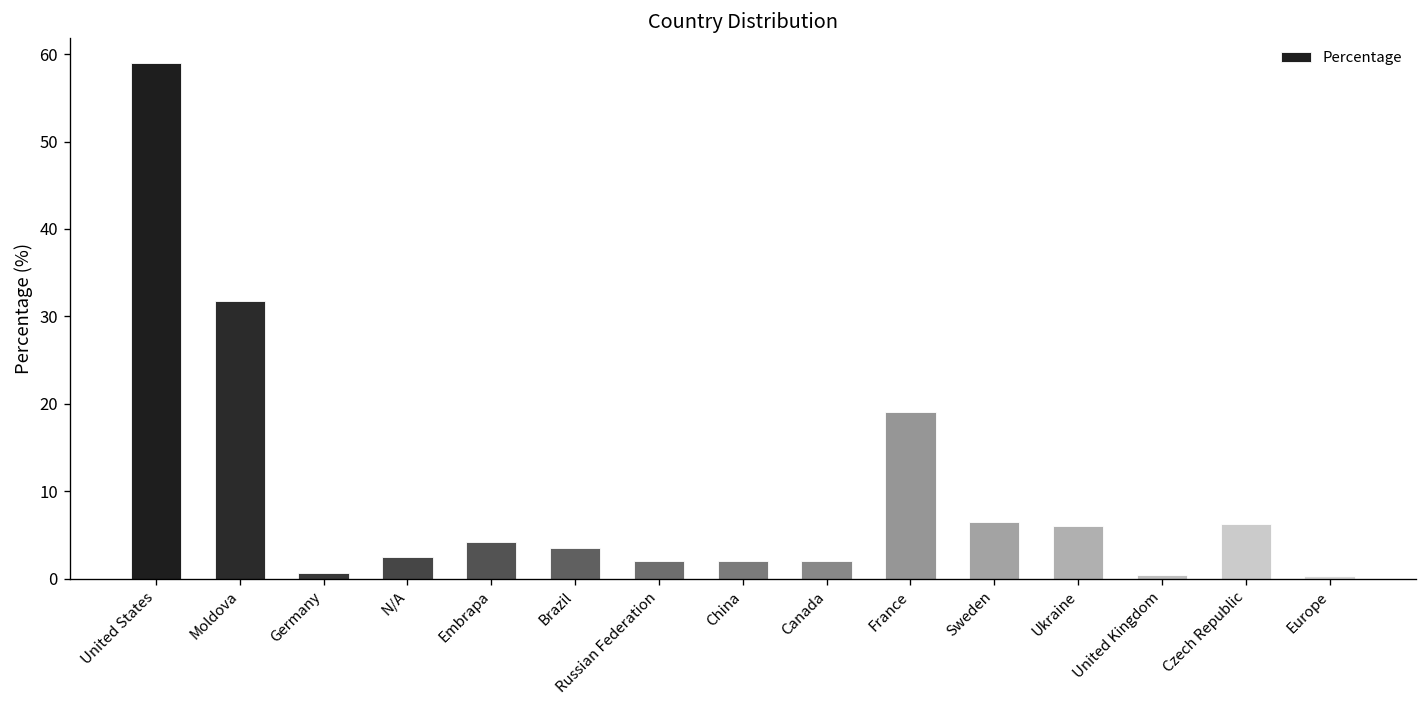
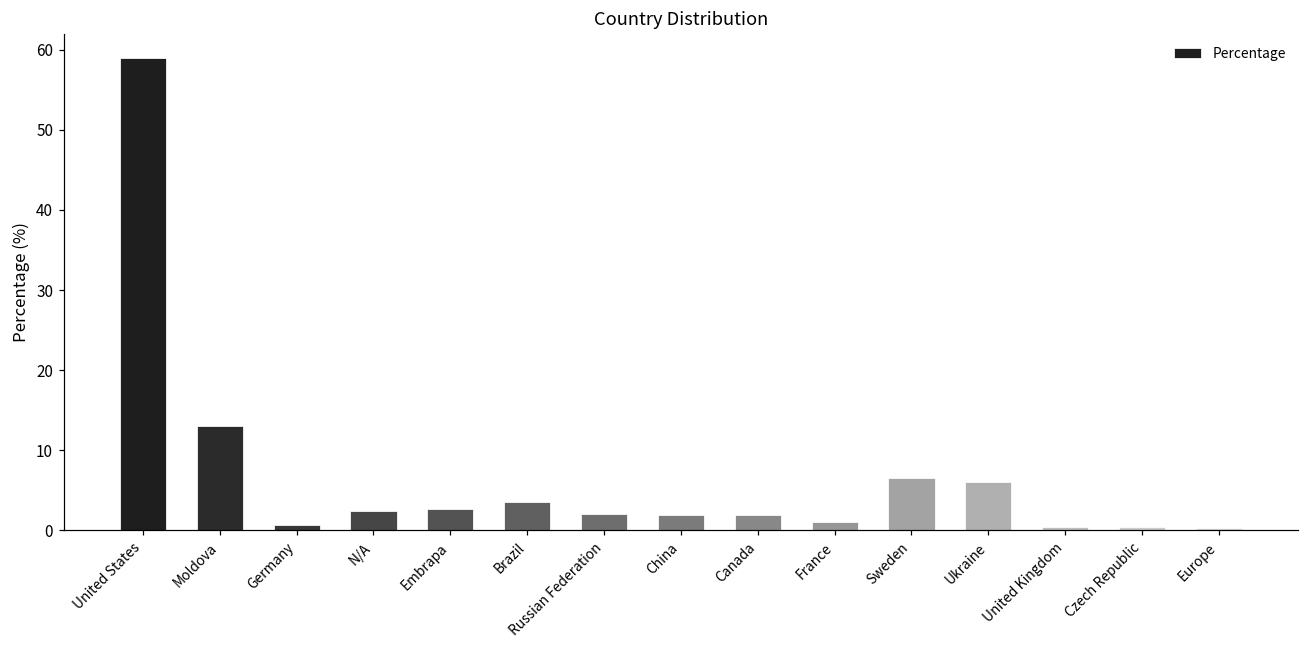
Moldova: 32 -> 13
Embrapa: 4 -> 3
France: 19 -> 1
Czech Republic: 6 -> 0
